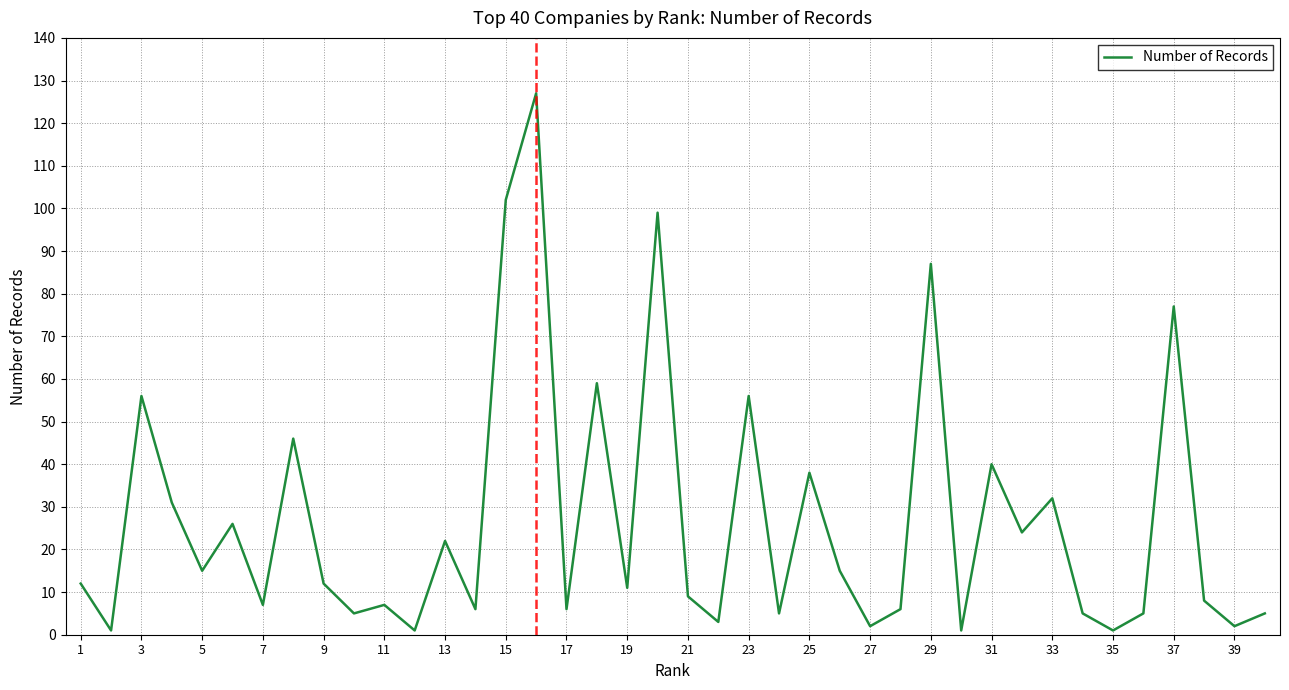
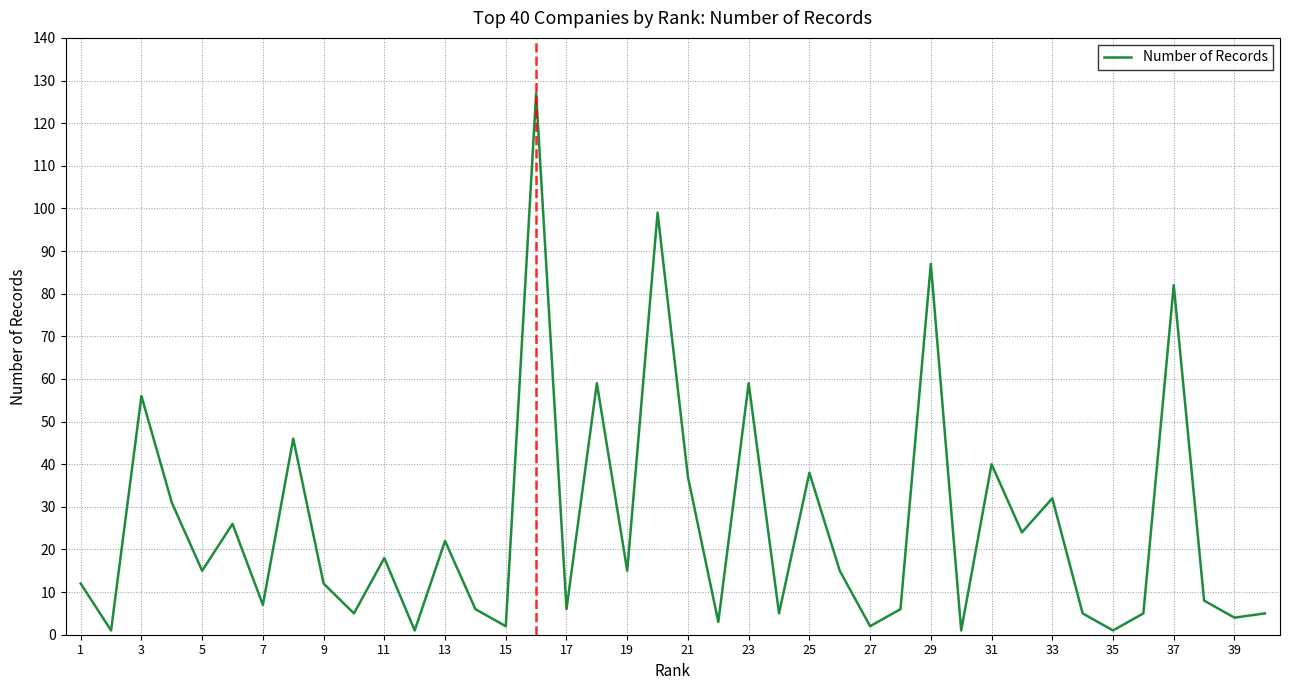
11: 7 -> 18
15: 102 -> 2
19: 11 -> 15
21: 9 -> 37
23: 56 -> 59
37: 77 -> 82
39: 2 -> 4
